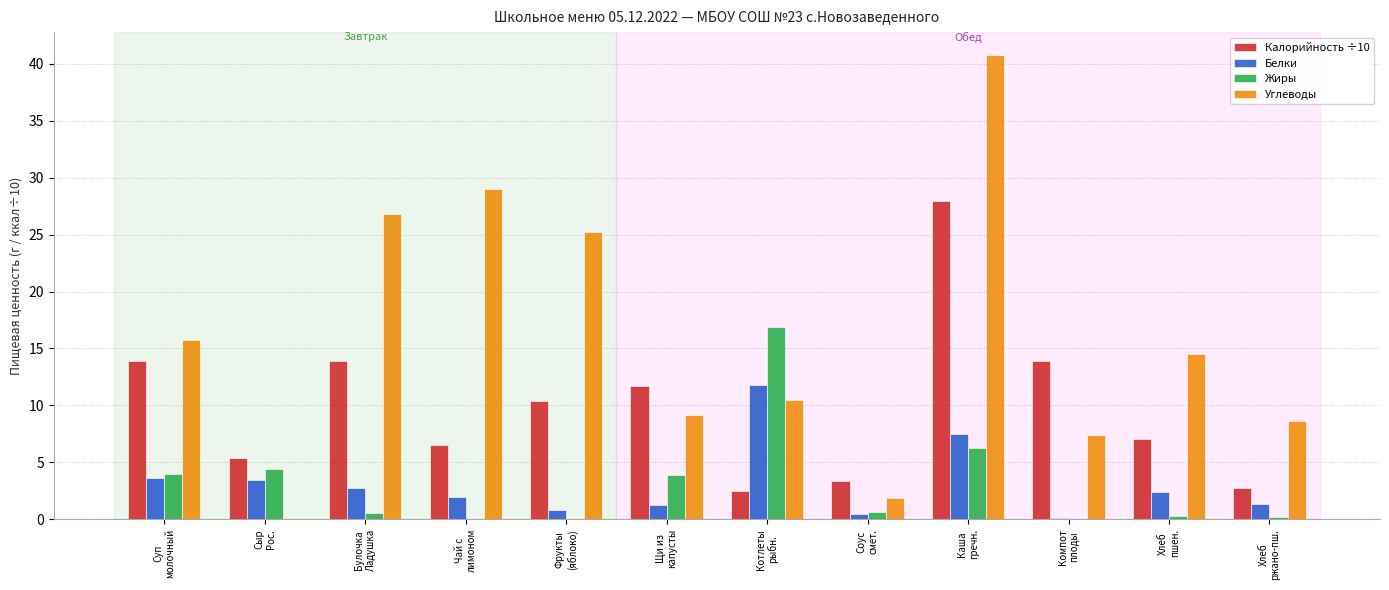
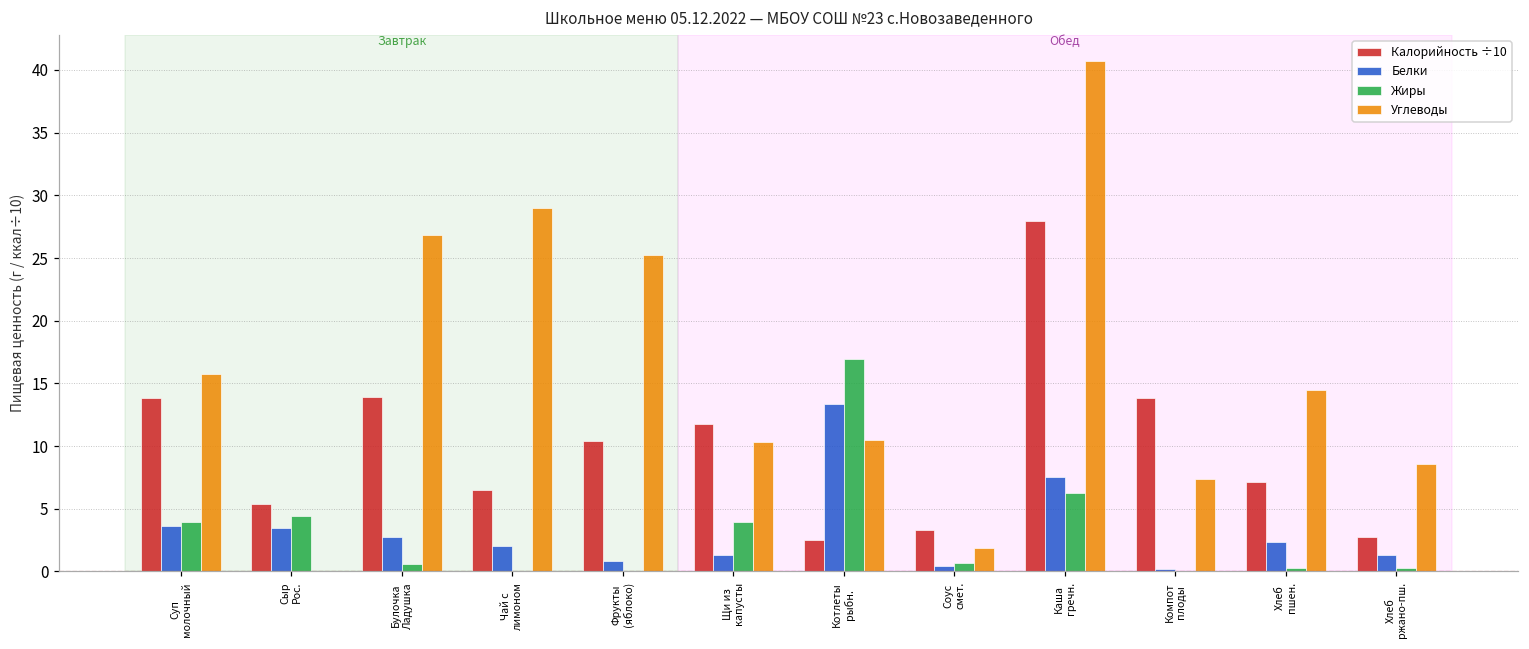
Углеводы, Щи из капусты: 9.2 -> 10.3
Белки, Котлеты рыбн.: 11.8 -> 13.3
